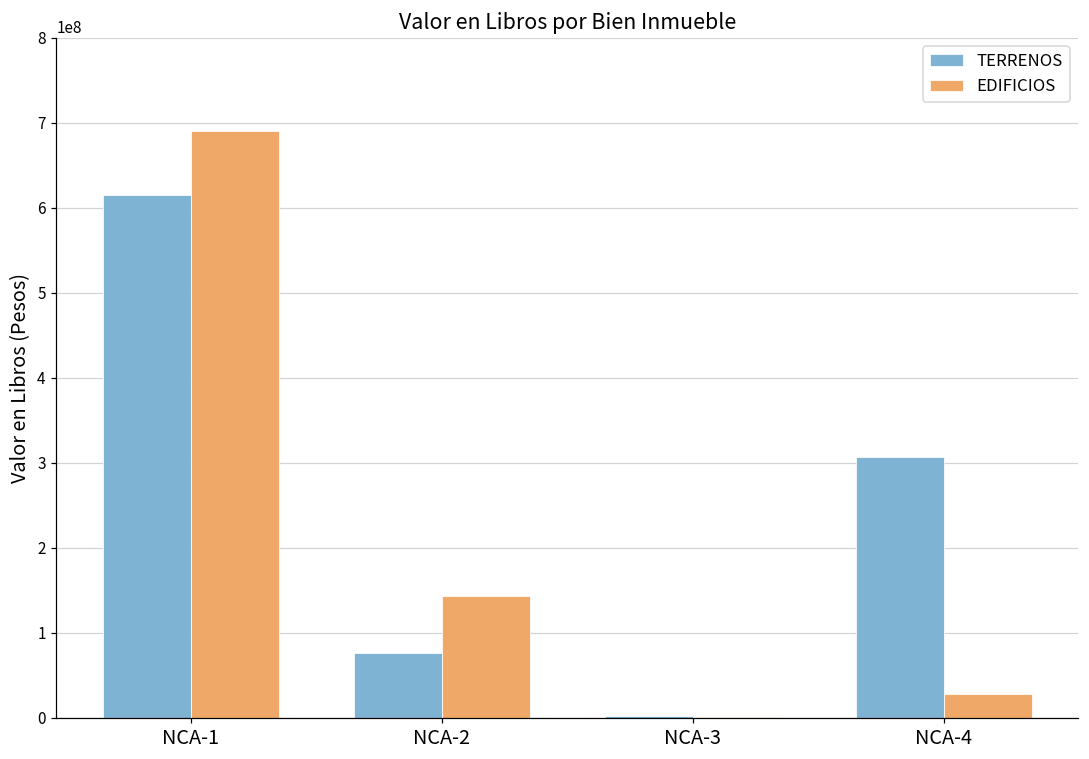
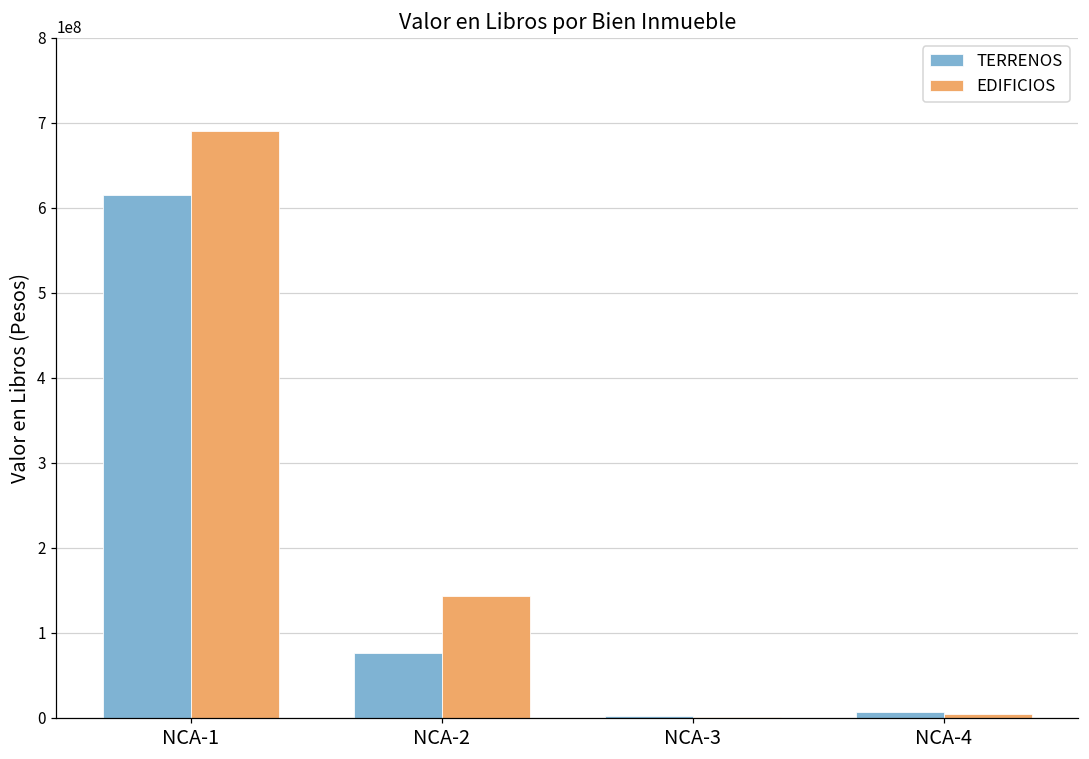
TERRENOS, NCA-4: 310000000 -> 10000000
EDIFICIOS, NCA-4: 30000000 -> 0
